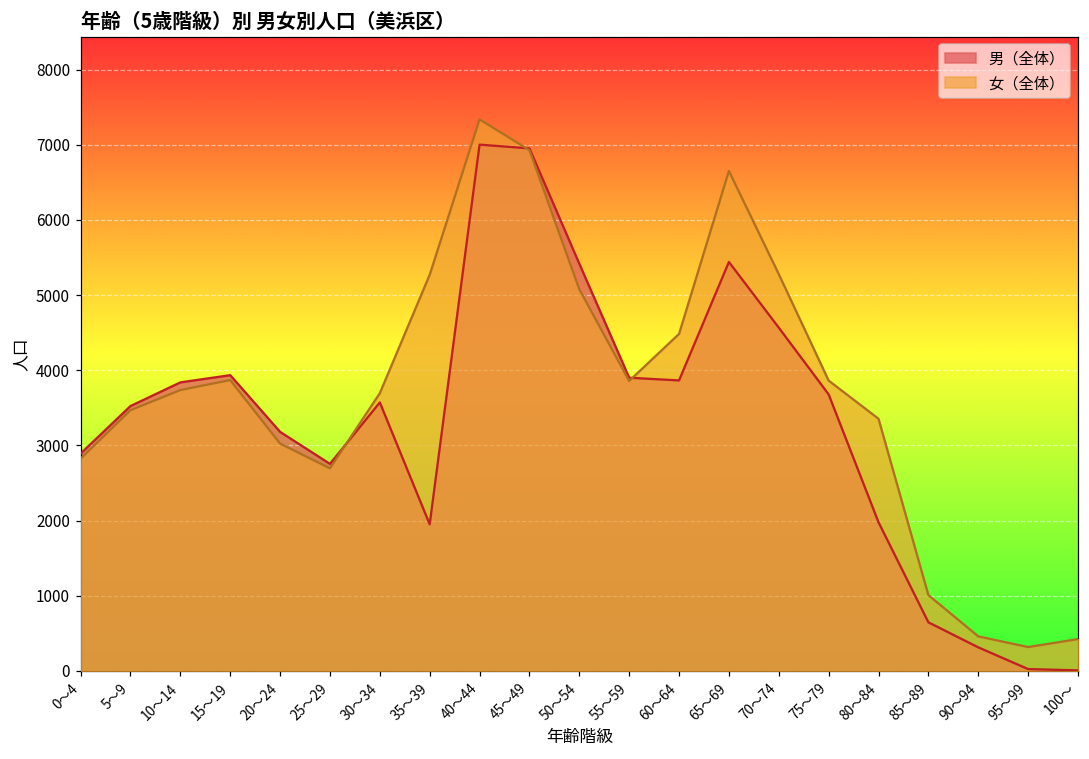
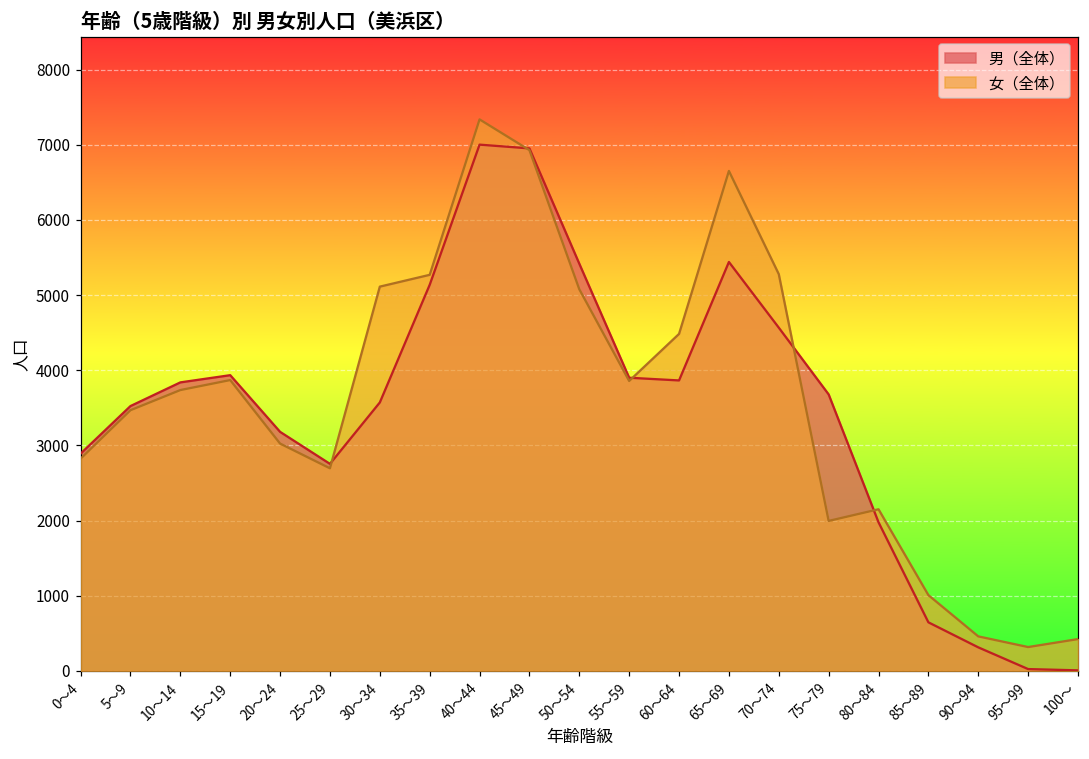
女（全体）, 30～34: 3700 -> 5100
男（全体）, 35～39: 2000 -> 5100
女（全体）, 75～79: 3900 -> 2000
女（全体）, 80～84: 3400 -> 2200
